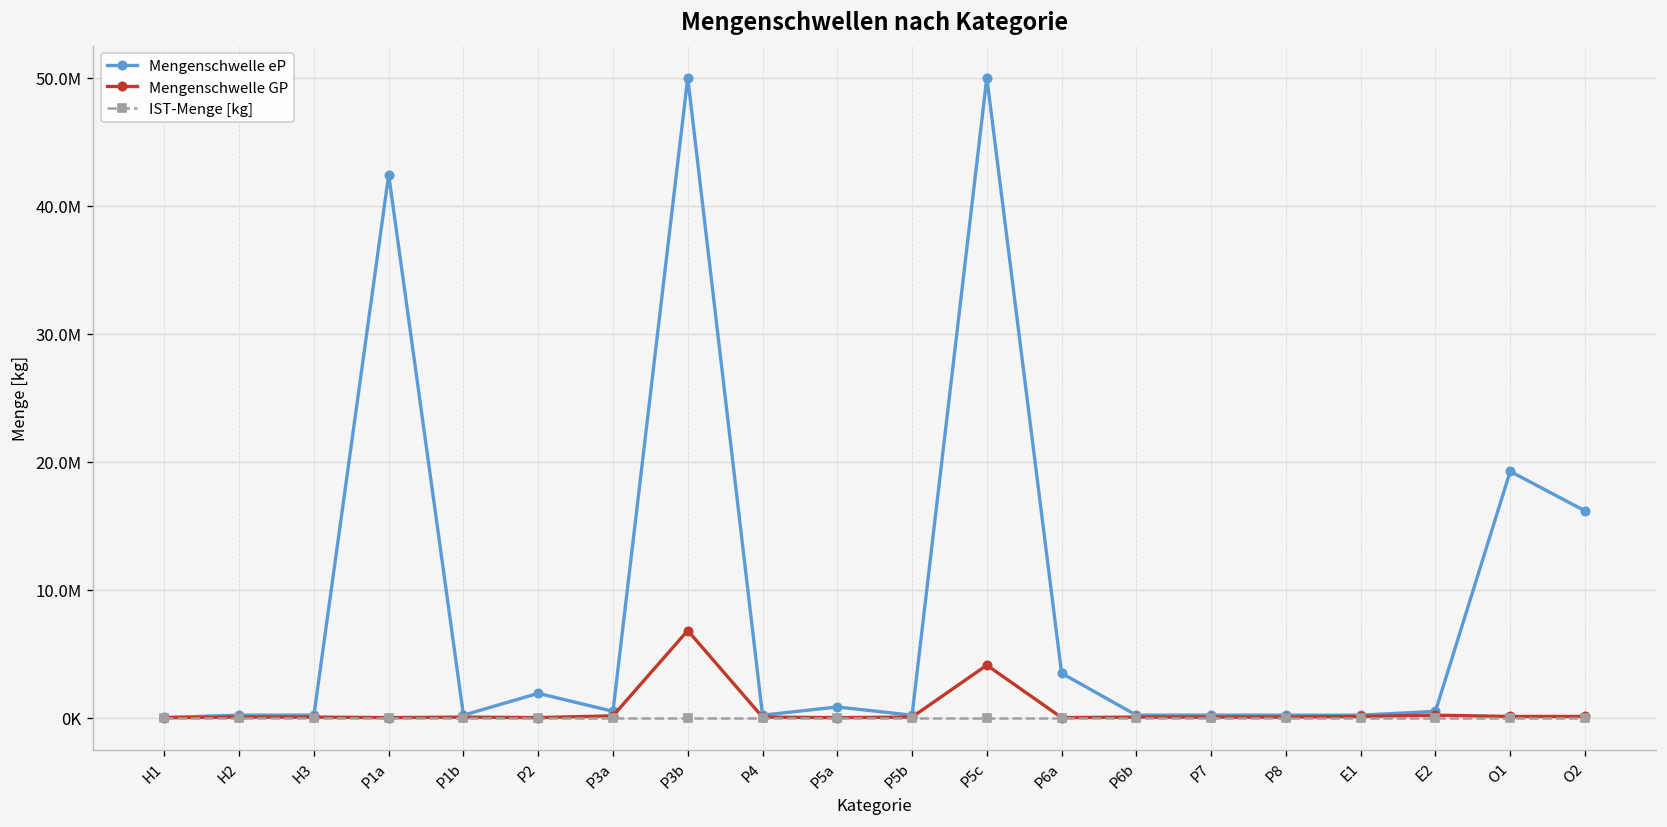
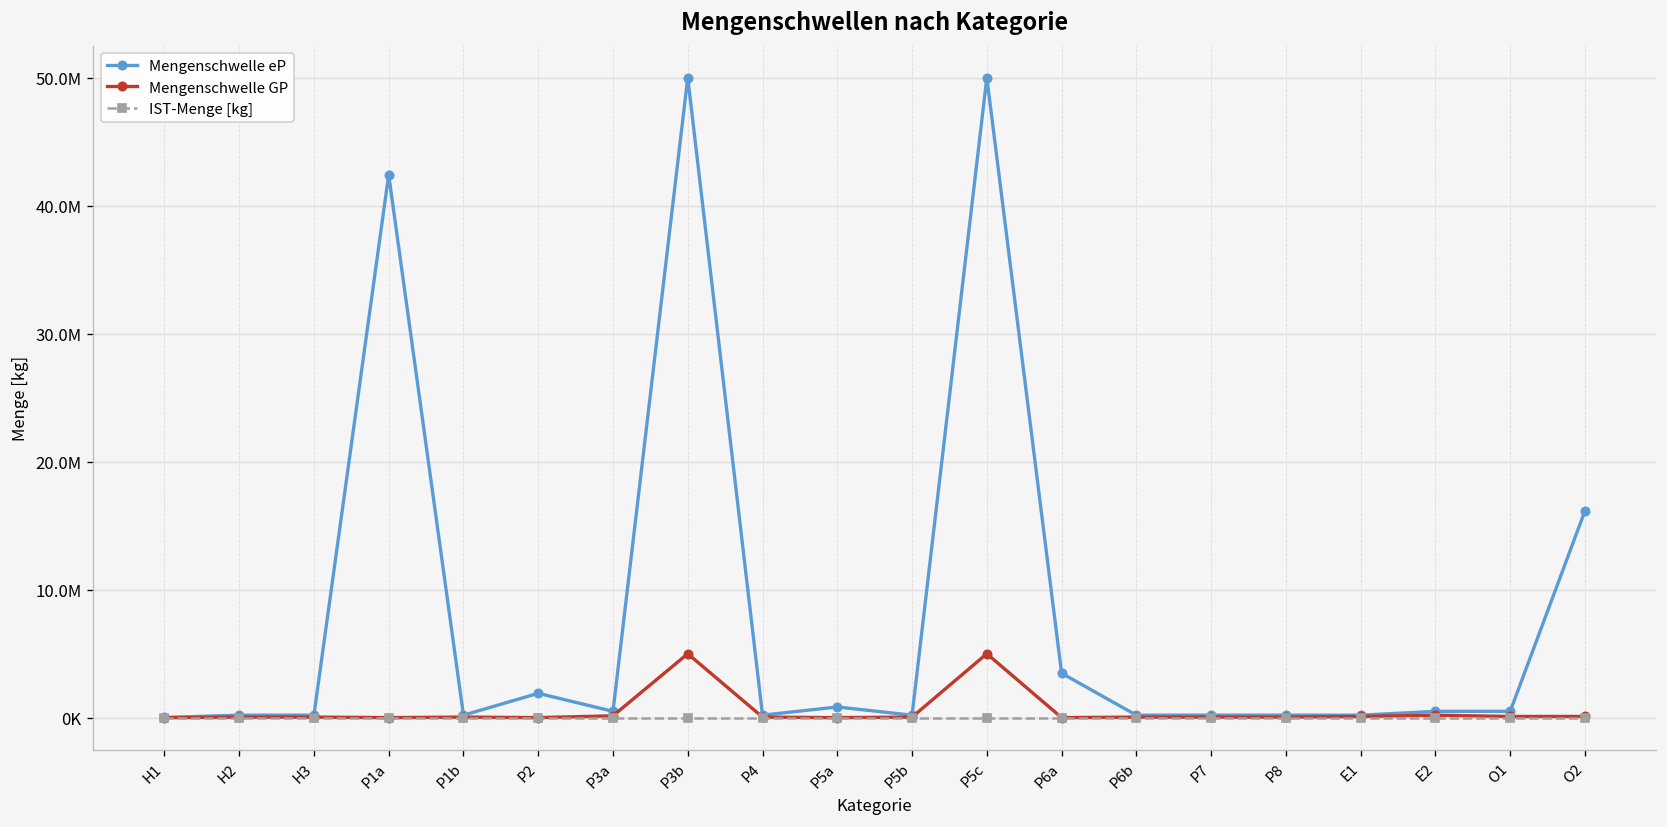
Mengenschwelle GP, P3b: 6800000 -> 5000000
Mengenschwelle GP, P5c: 4100000 -> 5000000
Mengenschwelle eP, O1: 19200000 -> 500000
